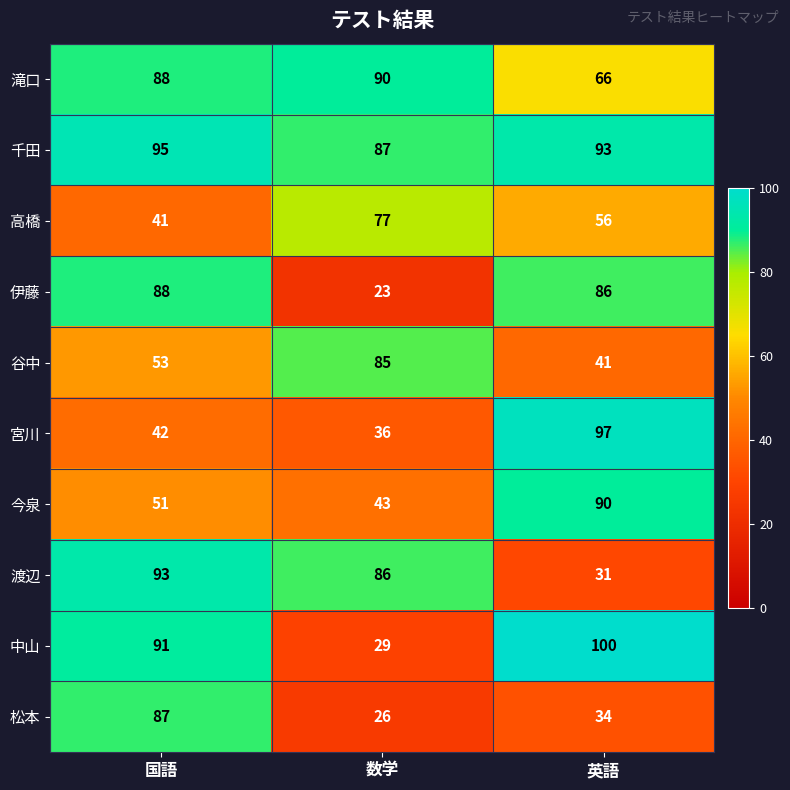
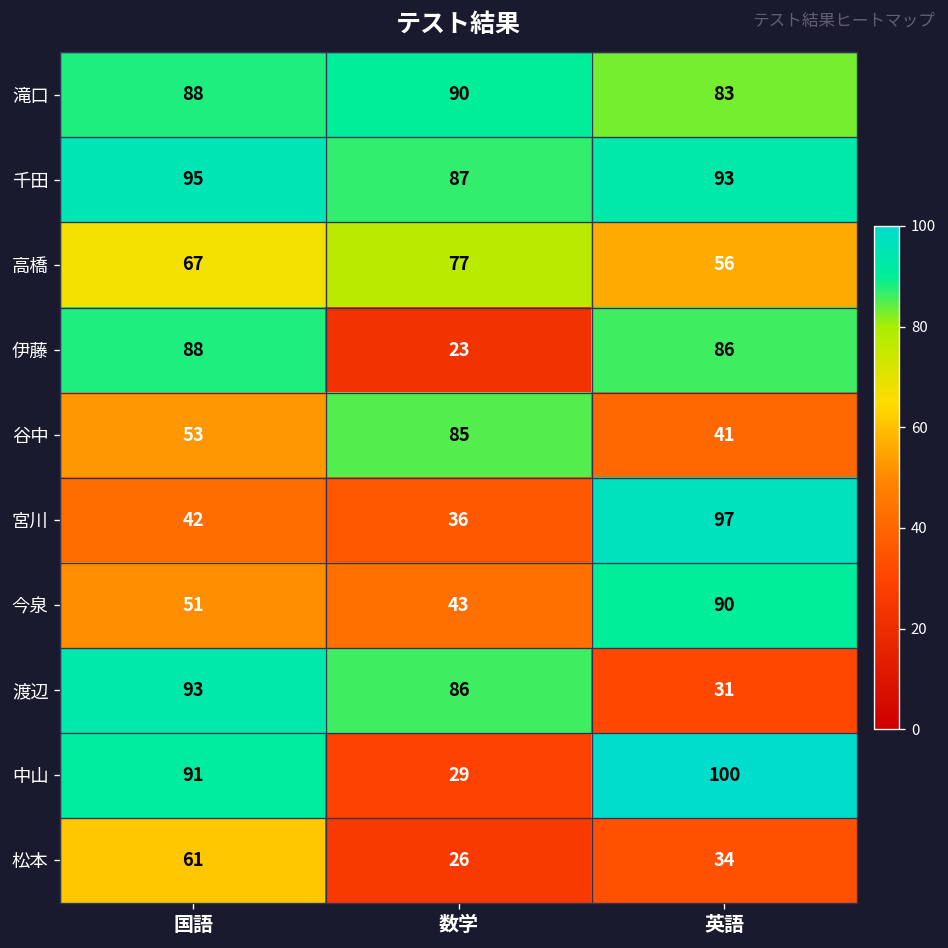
滝口, 英語: 66 -> 83
高橋, 国語: 41 -> 67
松本, 国語: 87 -> 61
